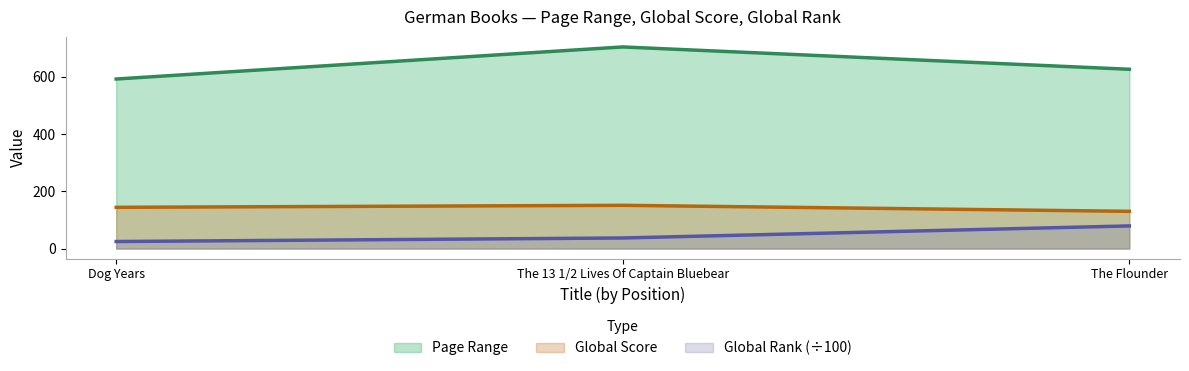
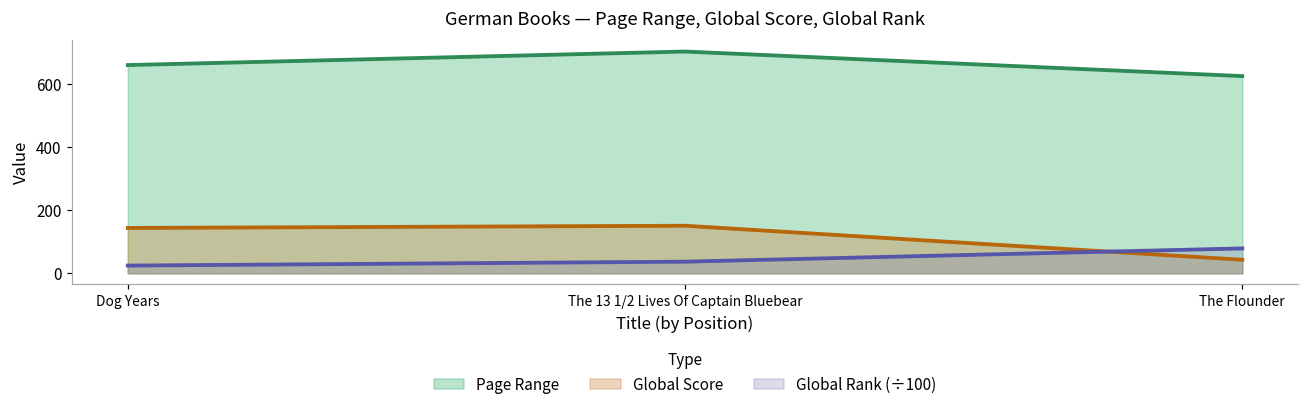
Page Range, Dog Years: 590 -> 660
Global Score, The Flounder: 130 -> 40
